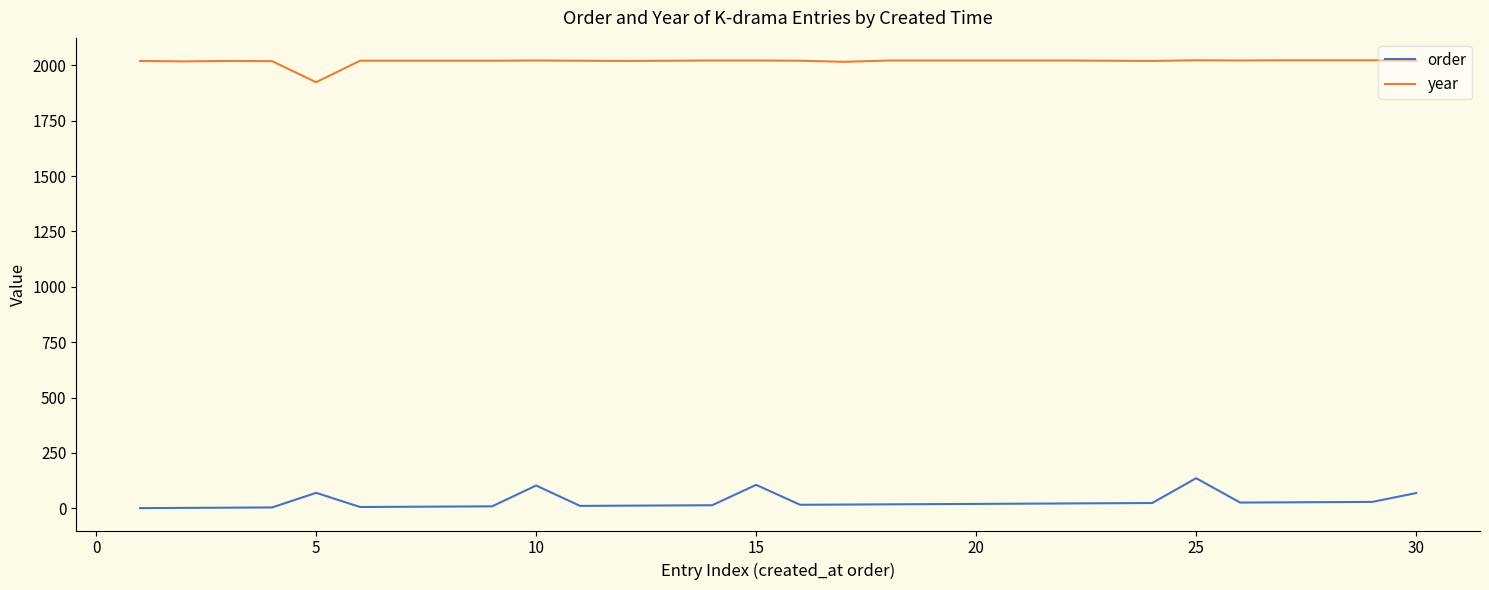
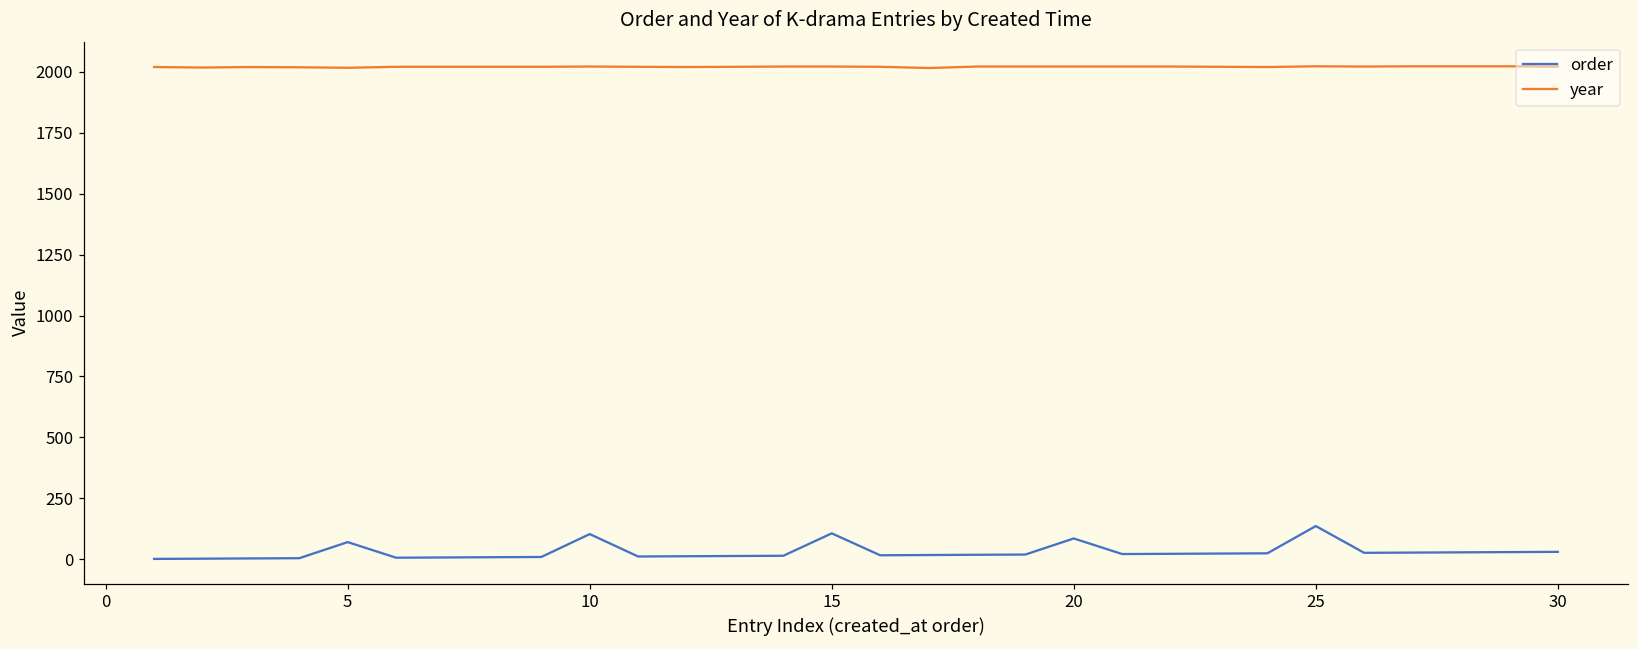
year, 5: 1920 -> 2020
order, 20: 20 -> 90
order, 30: 70 -> 30
